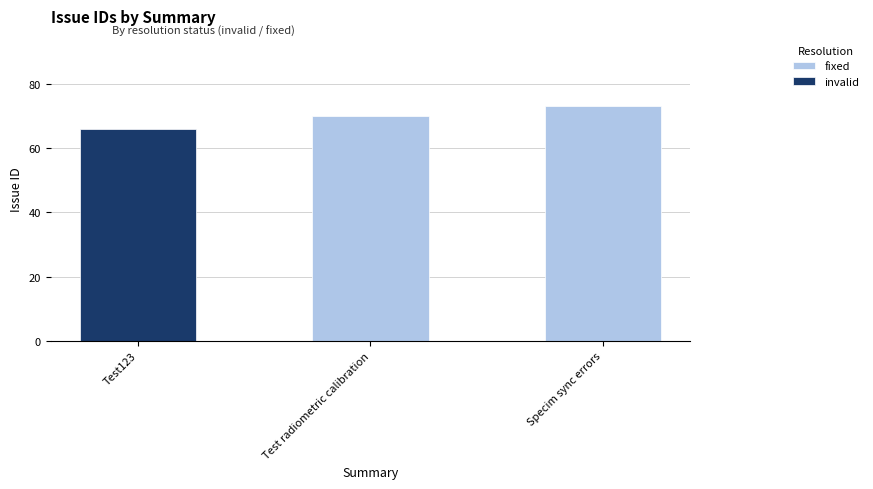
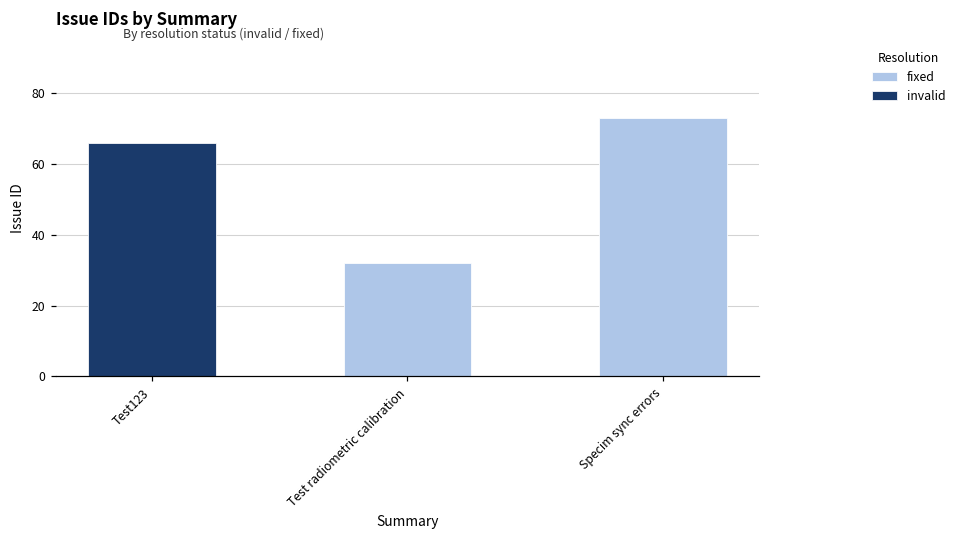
fixed, Test radiometric calibration: 70 -> 32
